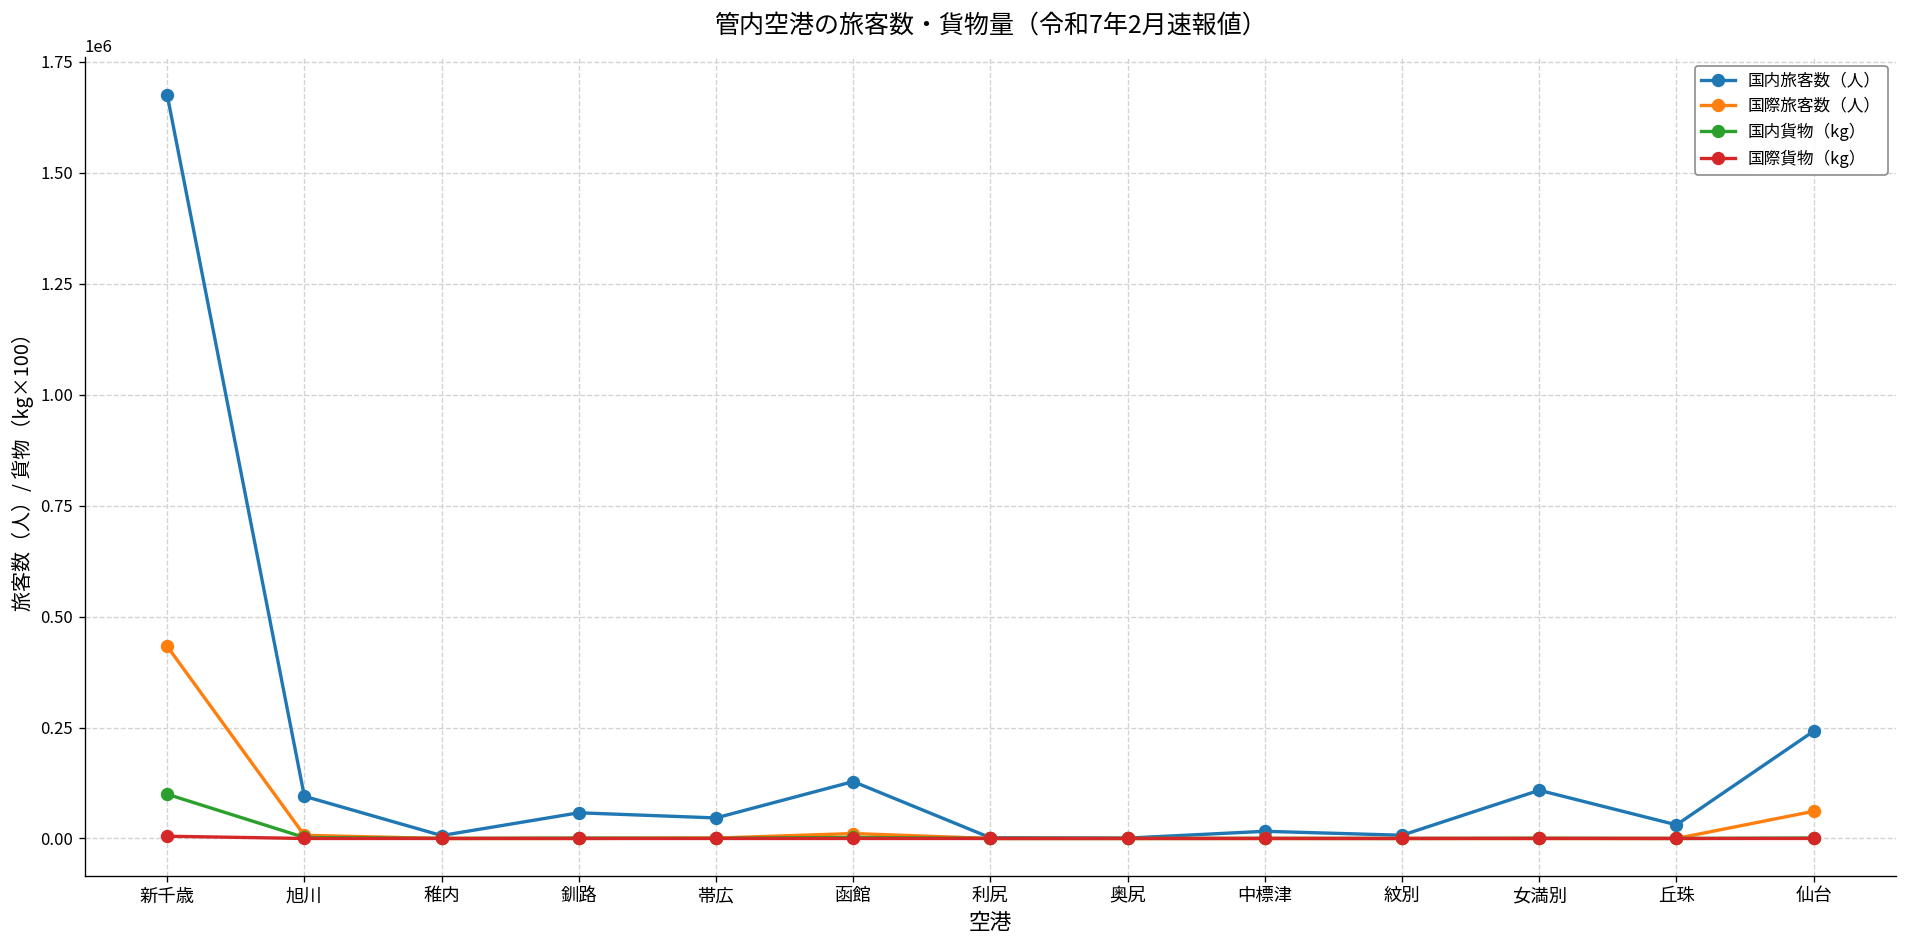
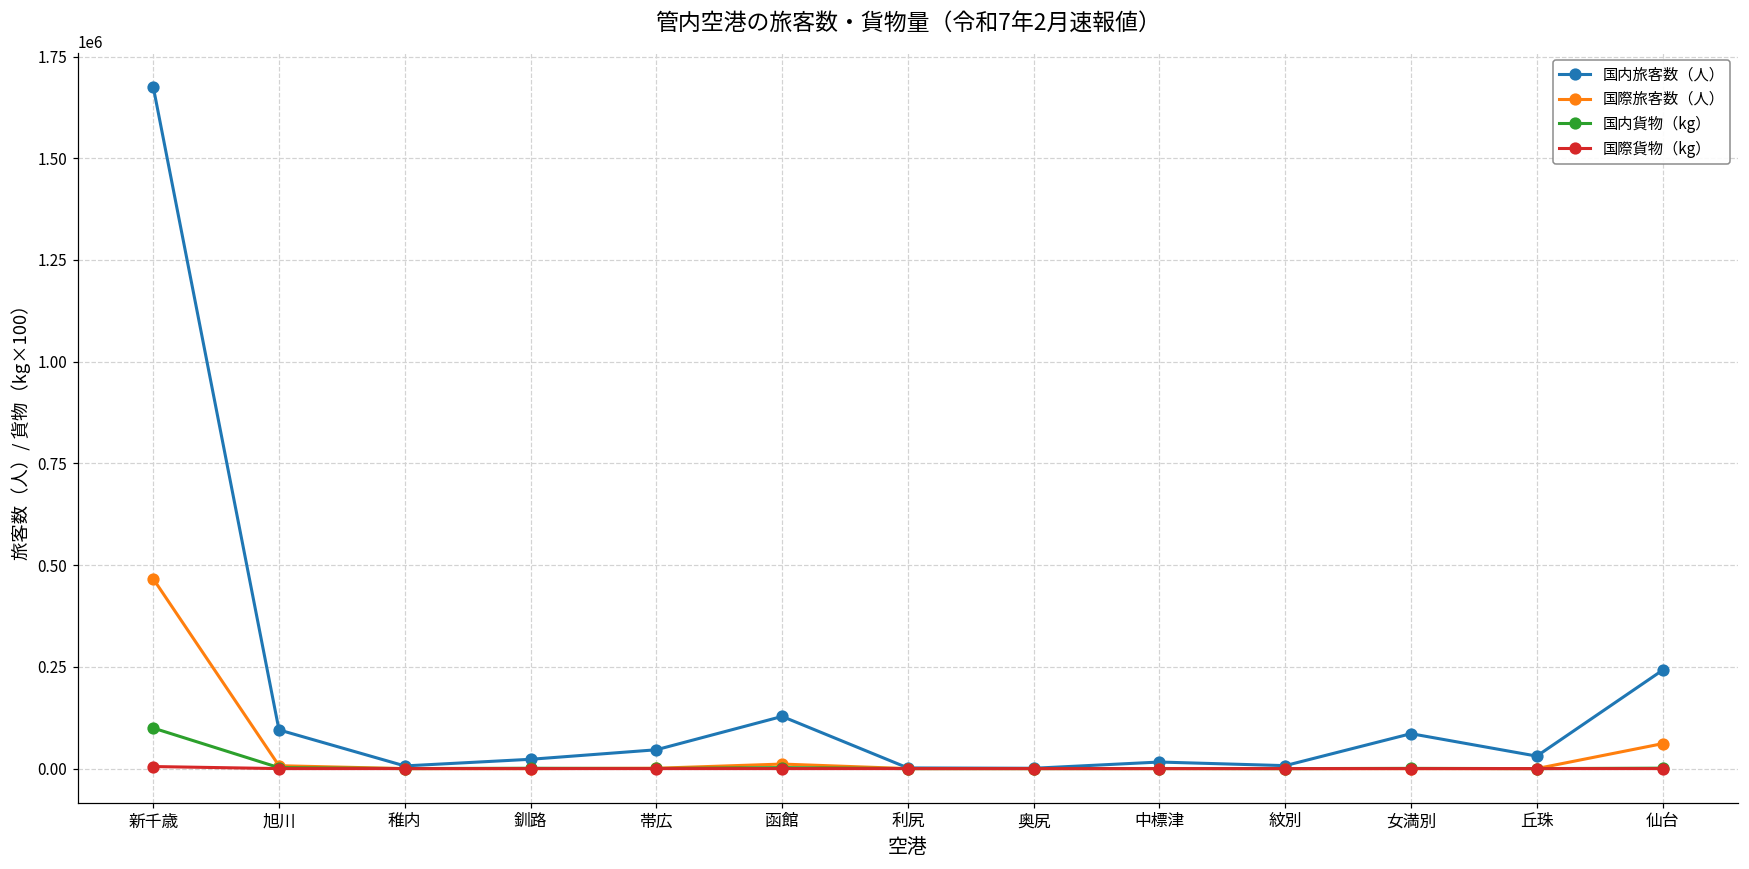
国際旅客数（人）, 新千歳: 430000 -> 470000
国内旅客数（人）, 釧路: 60000 -> 20000
国内旅客数（人）, 女満別: 110000 -> 90000
